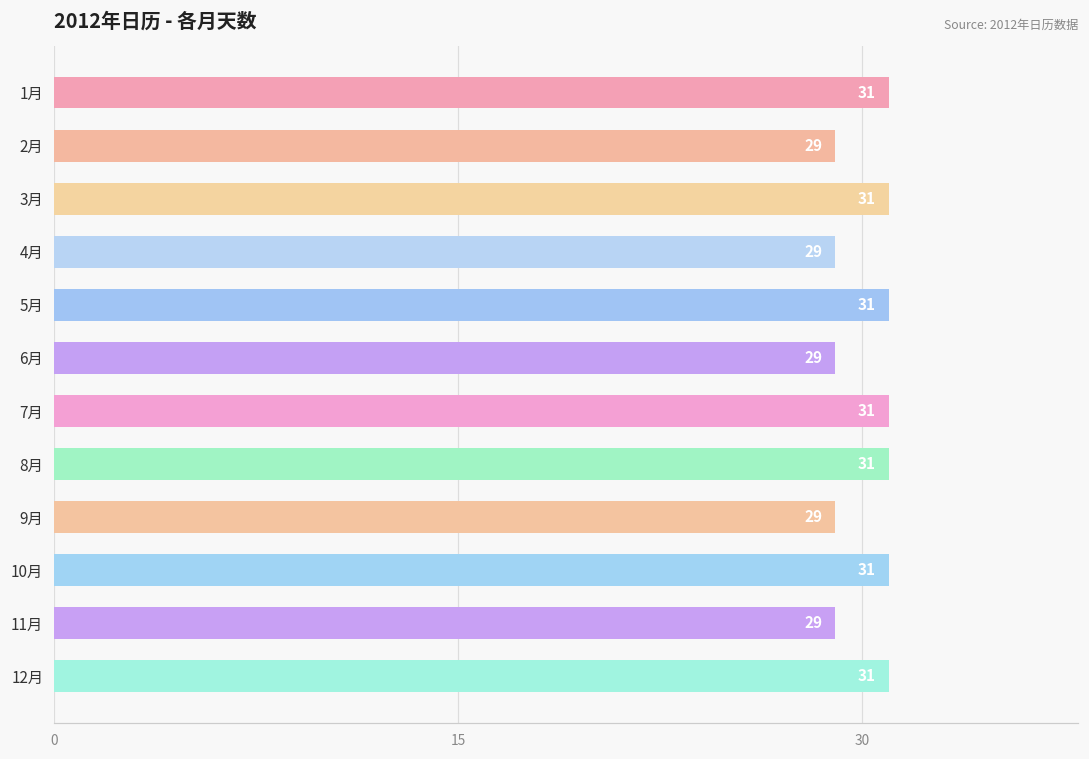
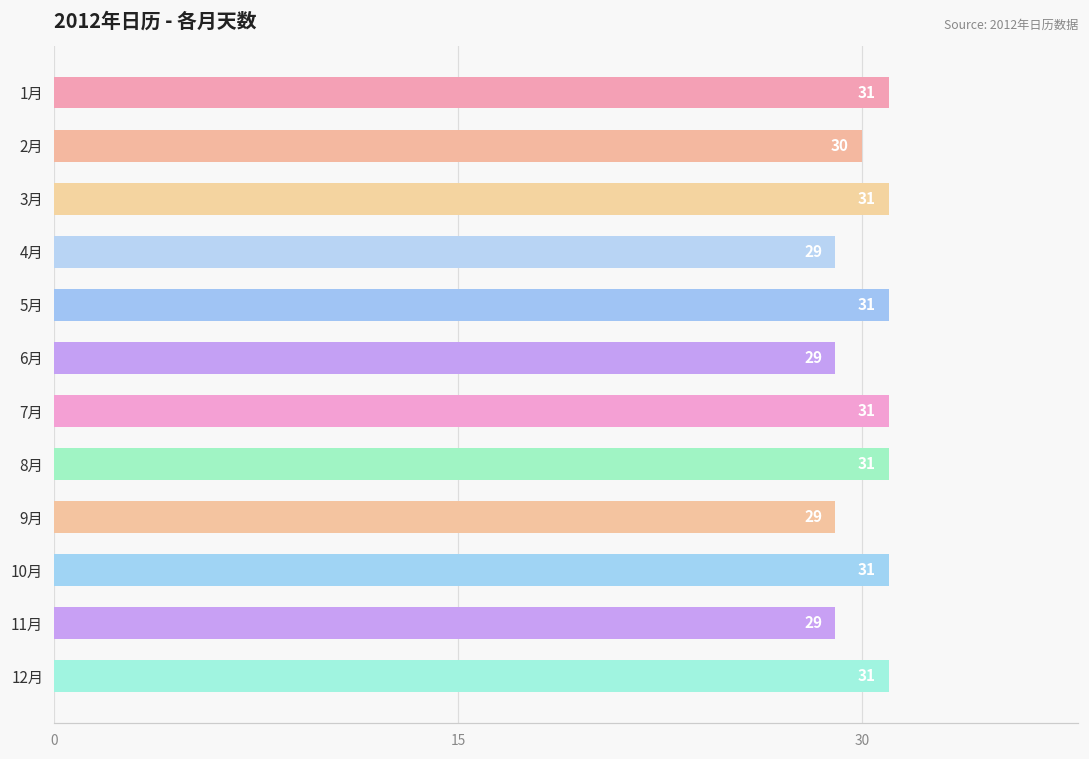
2月: 29 -> 30
